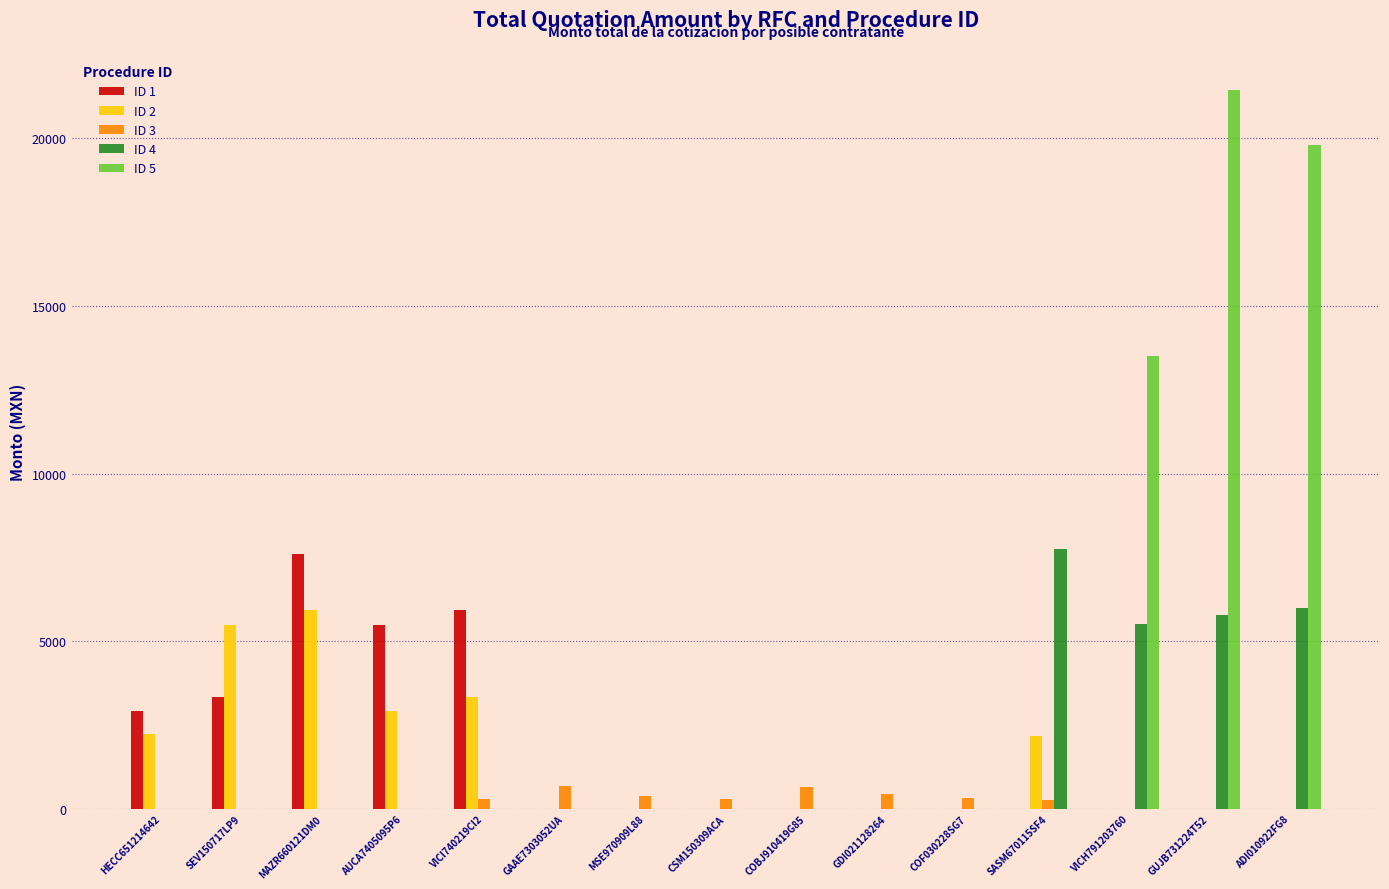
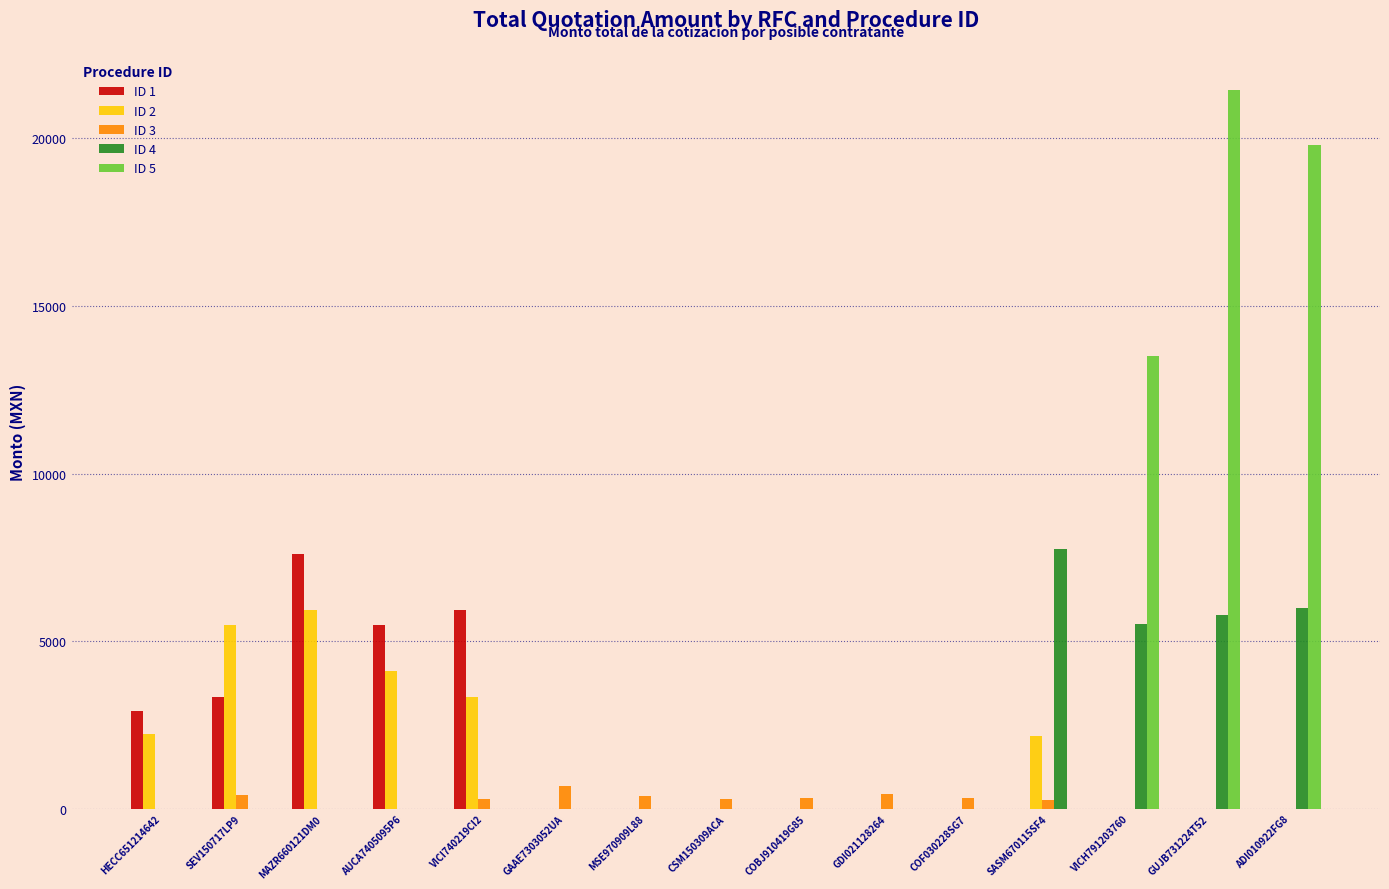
ID 3, SEV150717LP9: 0 -> 400
ID 2, AUCA7405095P6: 2900 -> 4100
ID 3, COBJ910419G85: 600 -> 300
